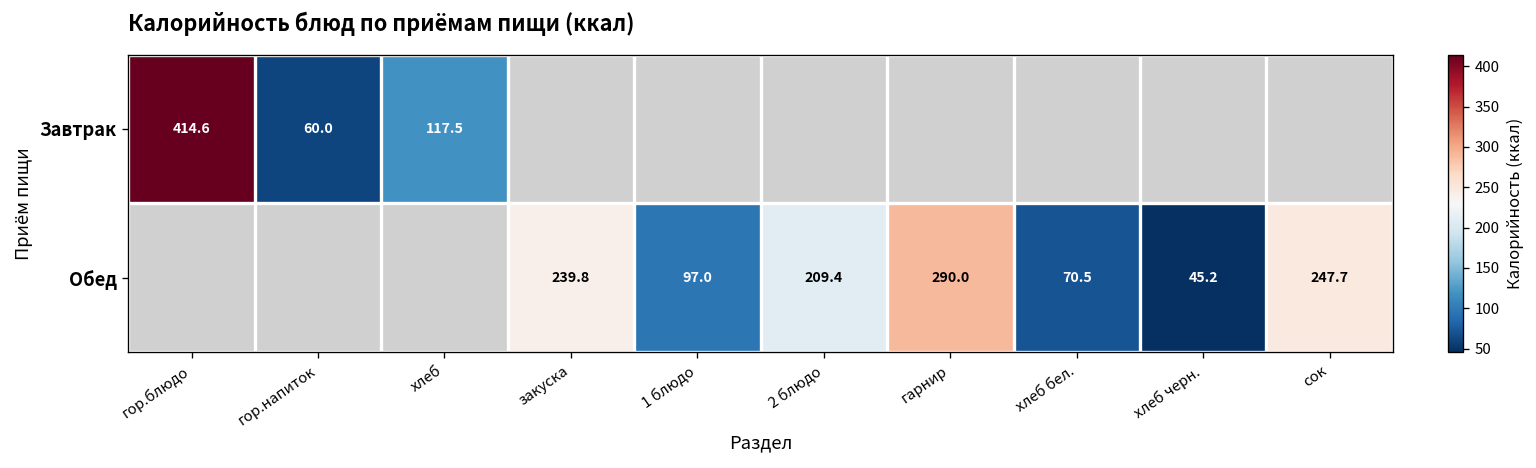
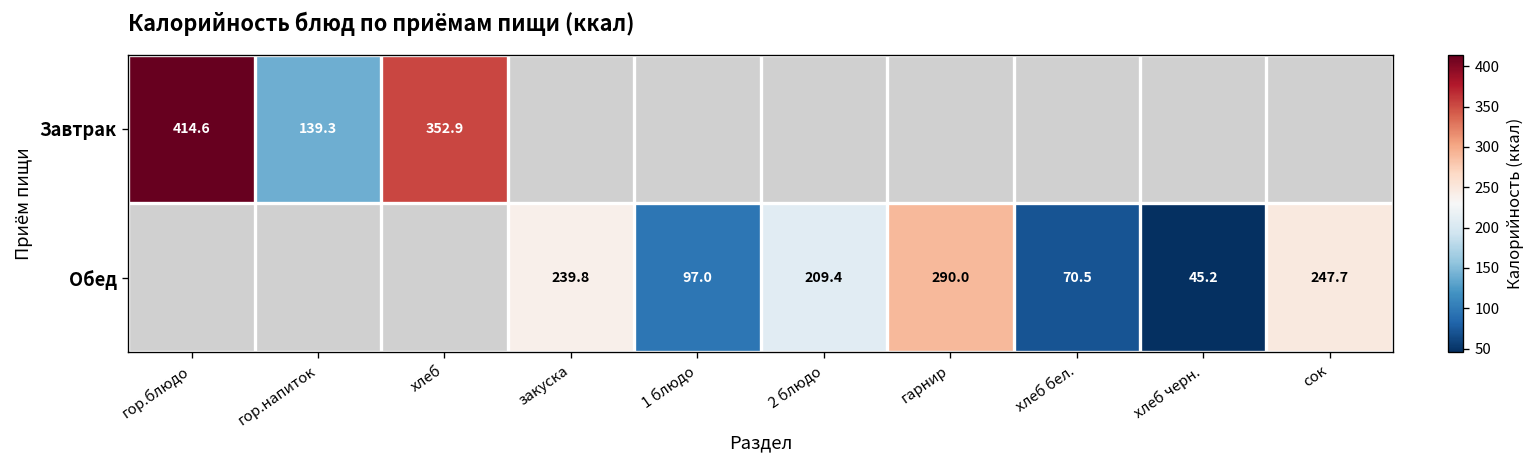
Завтрак, гор.напиток: 60.0 -> 139.3
Завтрак, хлеб: 117.5 -> 352.9
